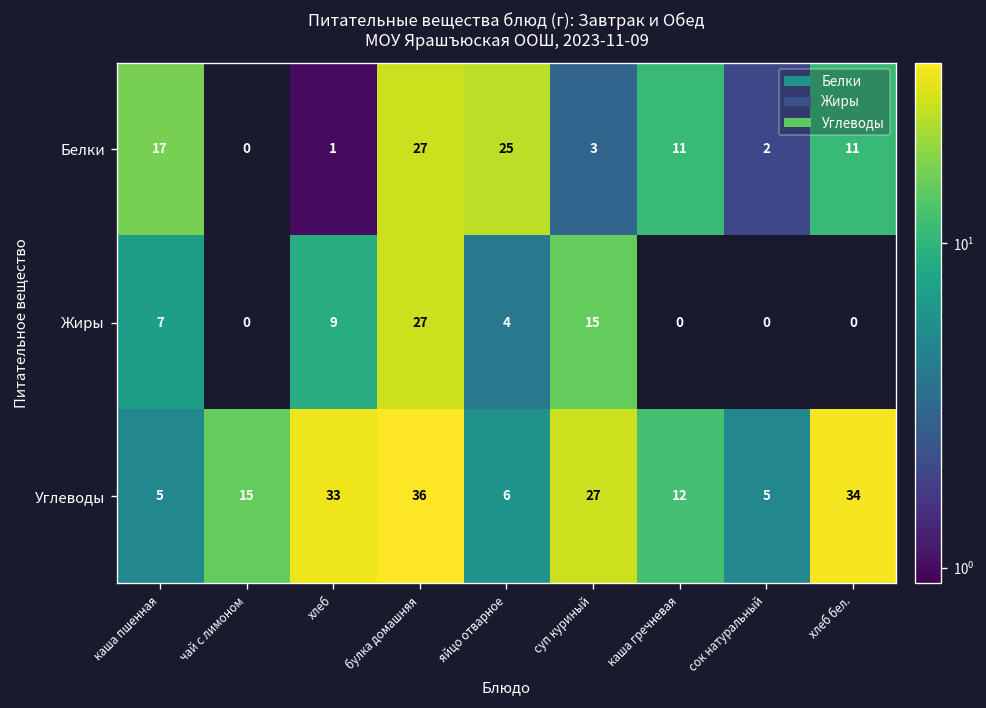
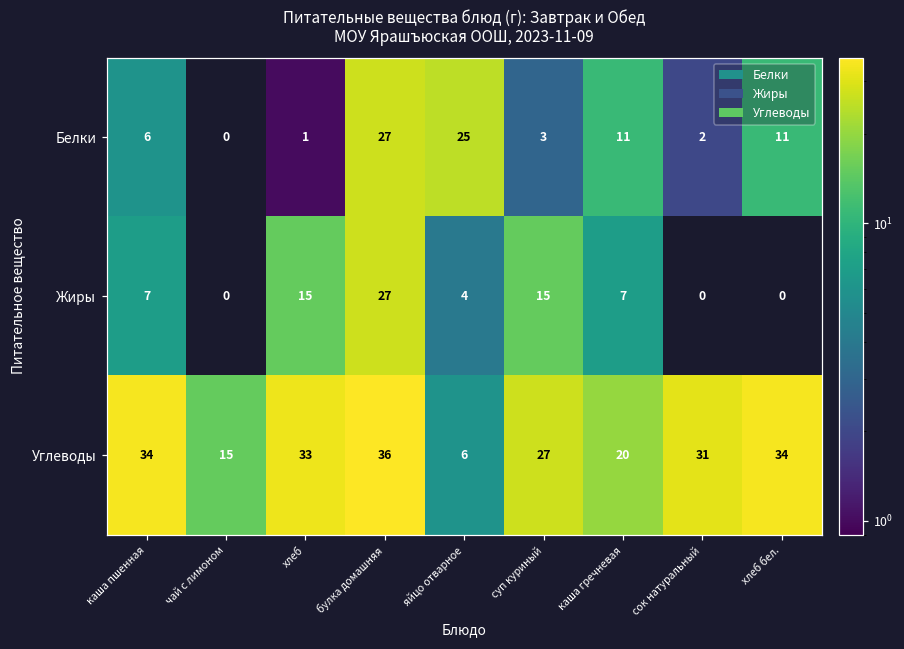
Белки, каша пшенная: 17 -> 6
Жиры, хлеб: 9 -> 15
Жиры, каша гречневая: 0 -> 7
Углеводы, каша пшенная: 5 -> 34
Углеводы, каша гречневая: 12 -> 20
Углеводы, сок натуральный: 5 -> 31
